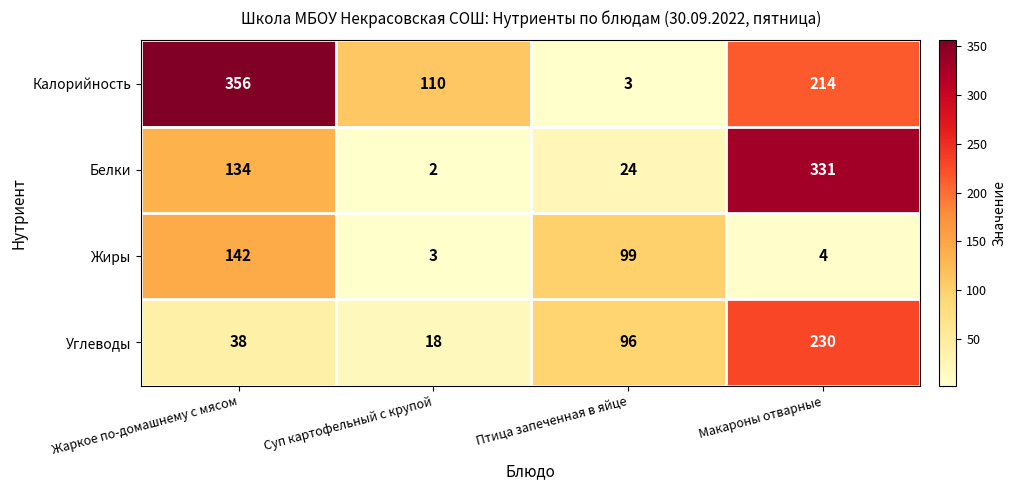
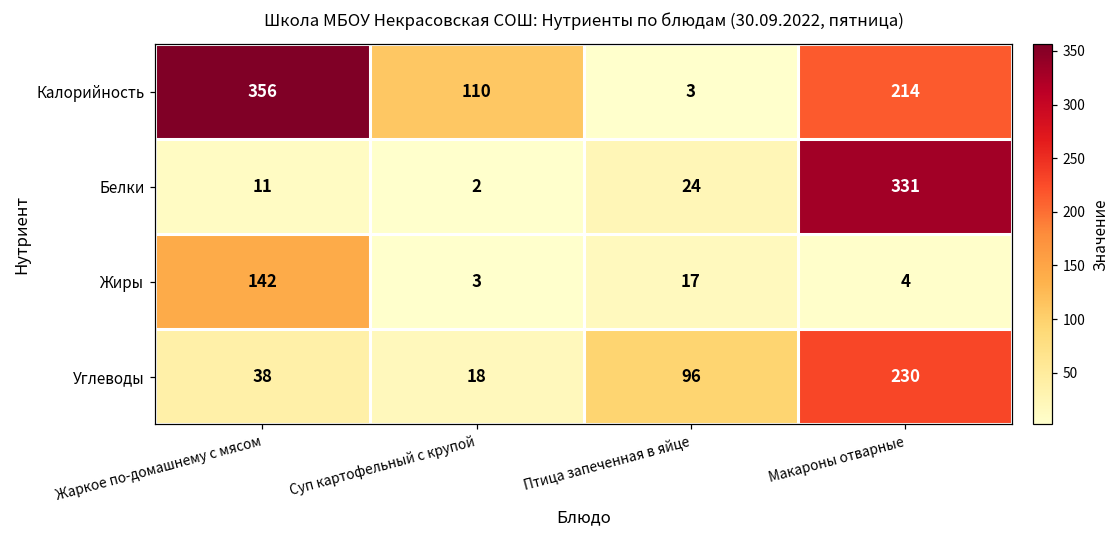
Белки, Жаркое по-домашнему с мясом: 134 -> 11
Жиры, Птица запеченная в яйце: 99 -> 17
